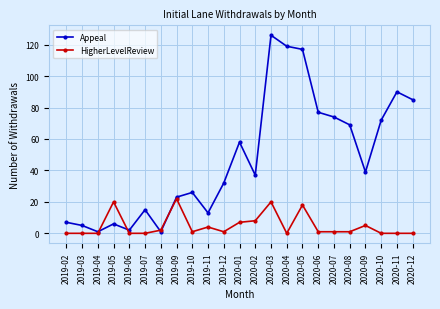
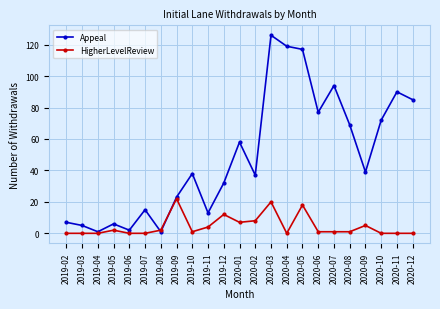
HigherLevelReview, 2019-05: 20 -> 2
Appeal, 2019-10: 26 -> 38
HigherLevelReview, 2019-12: 1 -> 12
Appeal, 2020-07: 74 -> 94
